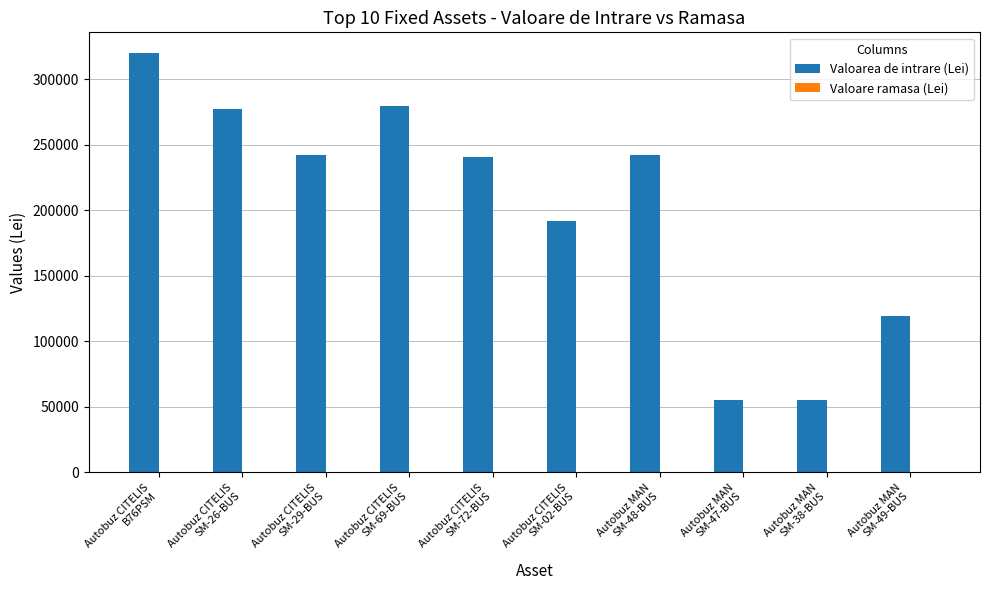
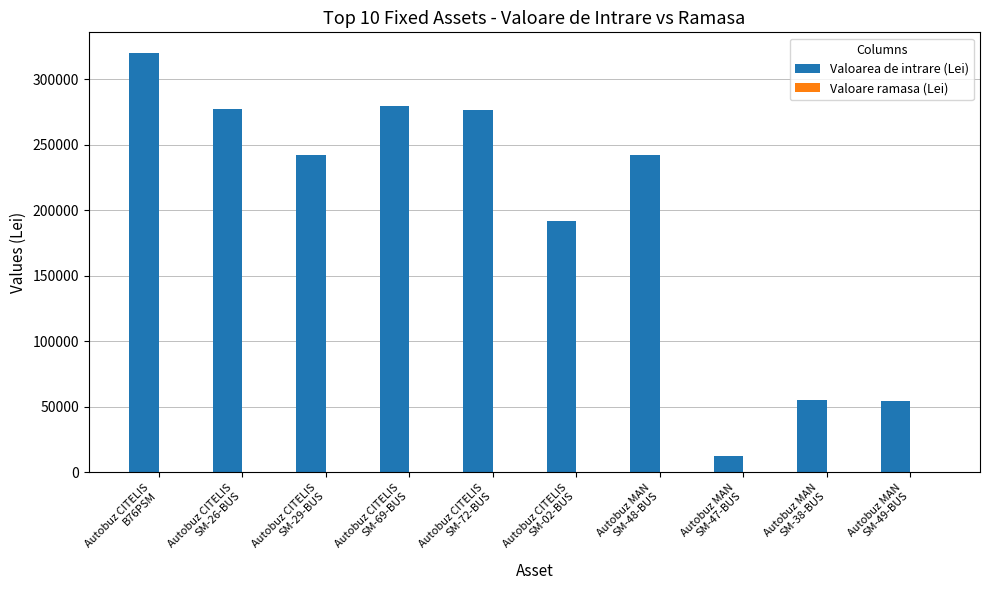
Valoarea de intrare (Lei), Autobuz CITELIS SM-72-BUS: 241000 -> 277000
Valoarea de intrare (Lei), Autobuz MAN SM-47-BUS: 55000 -> 12000
Valoarea de intrare (Lei), Autobuz MAN SM-49-BUS: 120000 -> 55000
